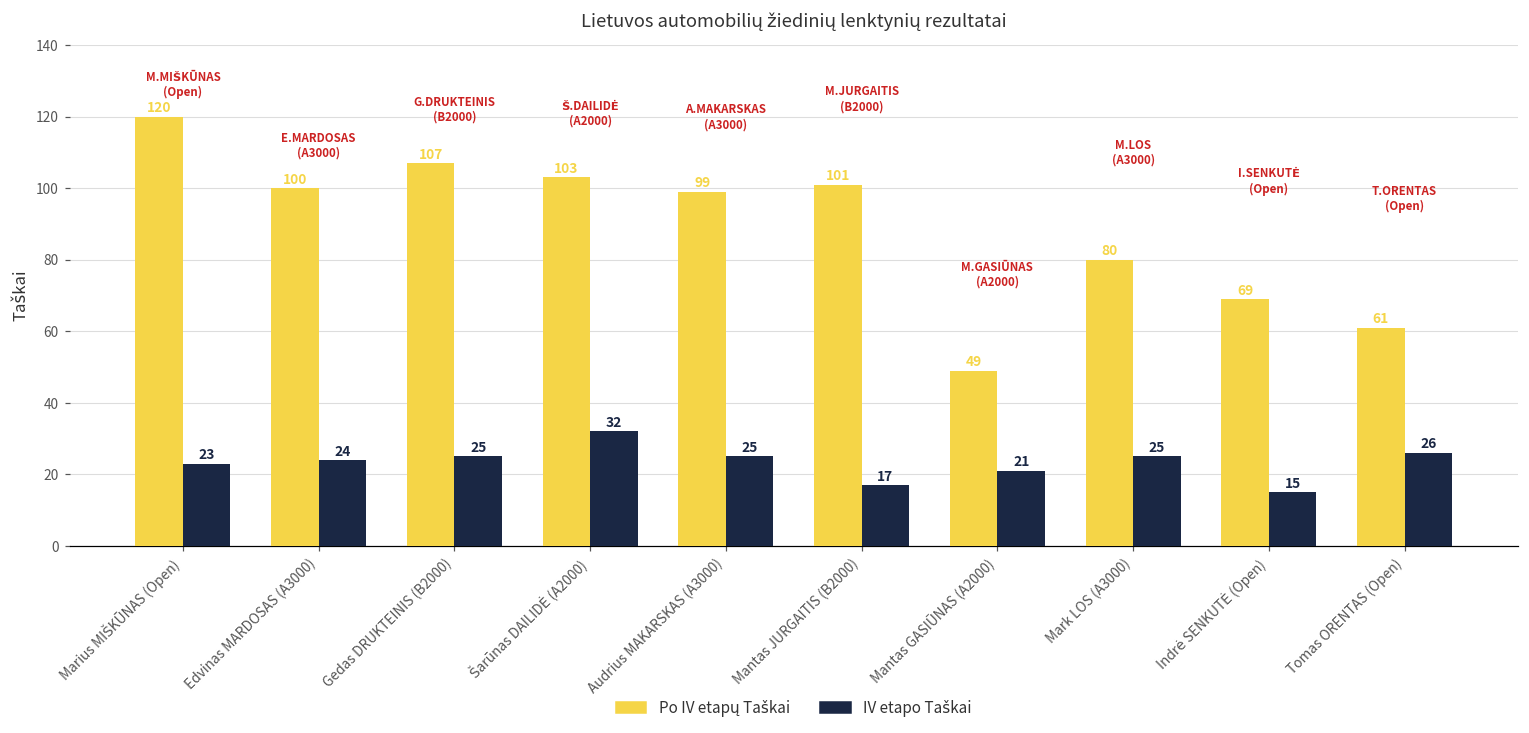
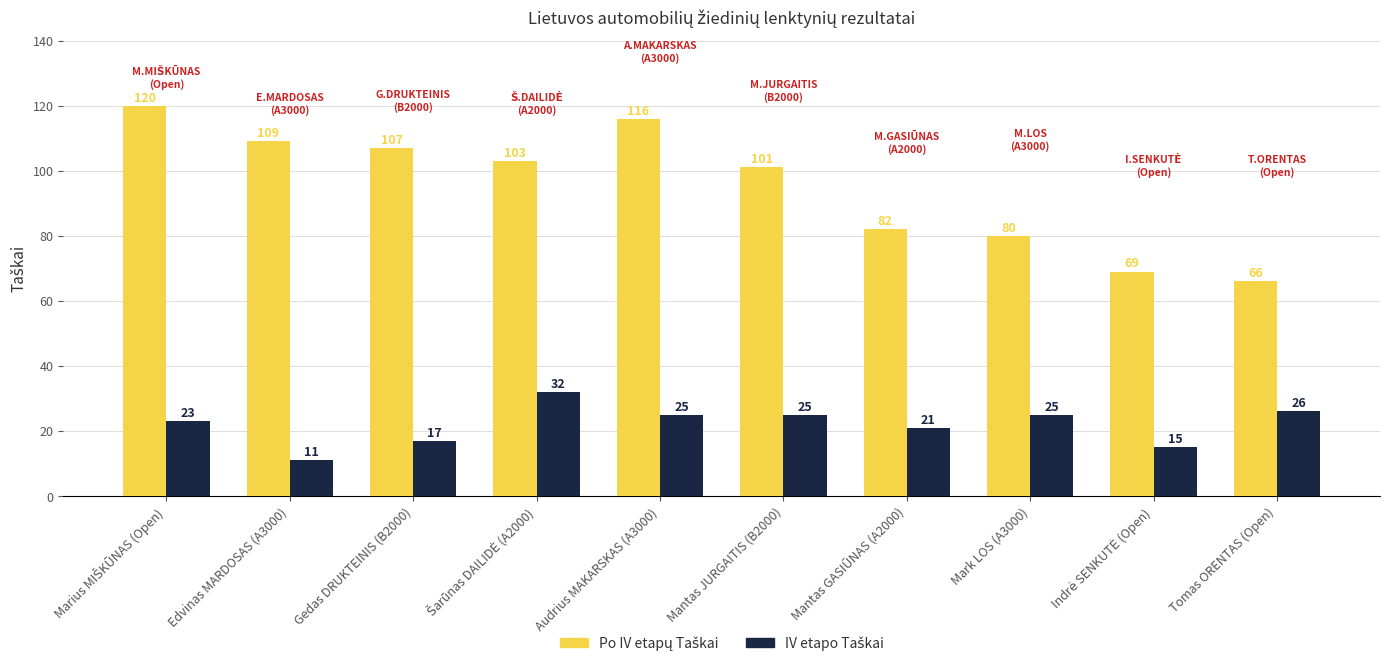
Po IV etapų Taškai, Edvinas MARDOSAS (A3000): 100 -> 109
IV etapo Taškai, Edvinas MARDOSAS (A3000): 24 -> 11
IV etapo Taškai, Gedas DRUKTEINIS (B2000): 25 -> 17
Po IV etapų Taškai, Audrius MAKARSKAS (A3000): 99 -> 116
IV etapo Taškai, Mantas JURGAITIS (B2000): 17 -> 25
Po IV etapų Taškai, Mantas GASIŪNAS (A2000): 49 -> 82
Po IV etapų Taškai, Tomas ORENTAS (Open): 61 -> 66
